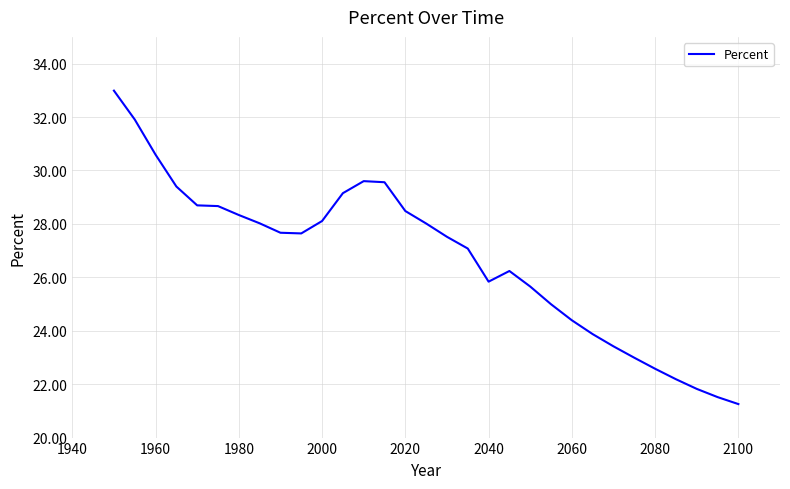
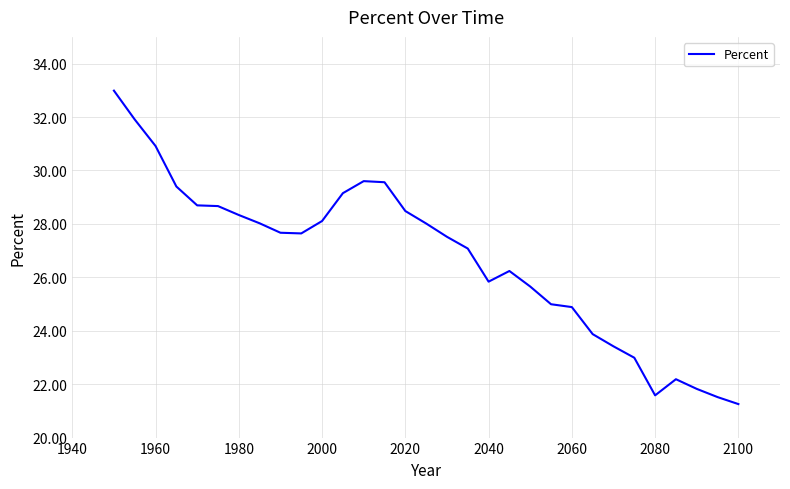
1960: 30.6 -> 30.9
2060: 24.4 -> 24.9
2080: 22.6 -> 21.6
